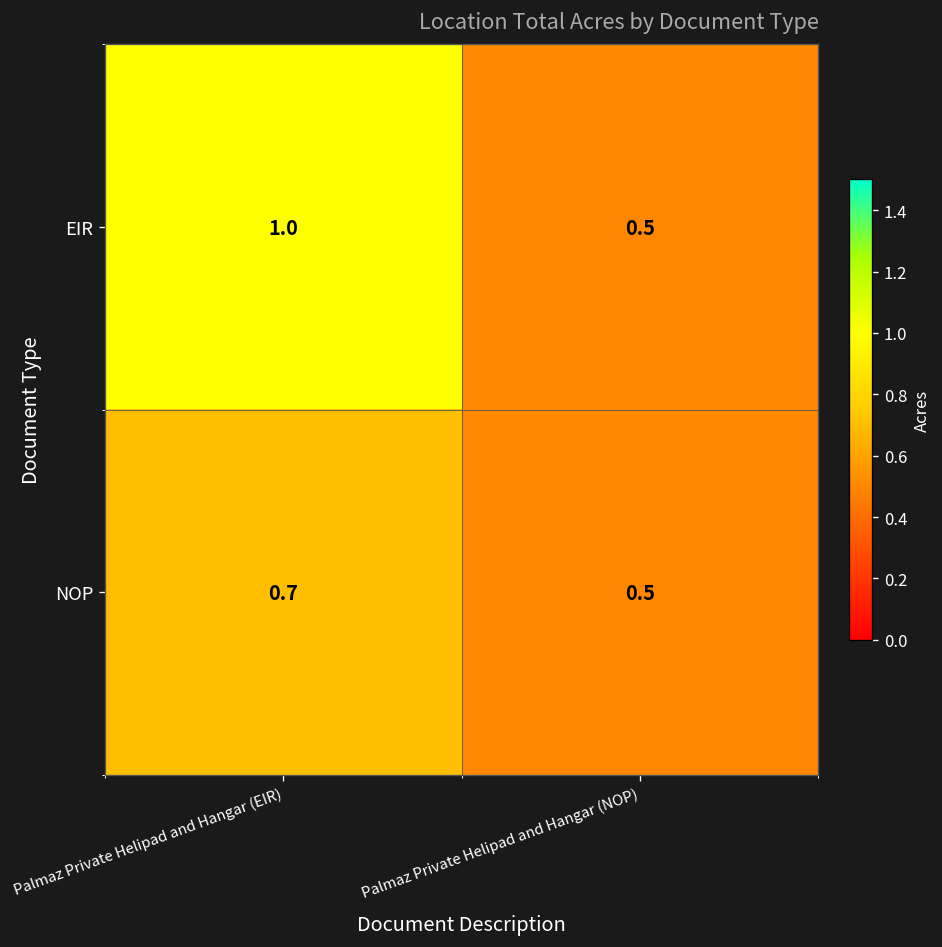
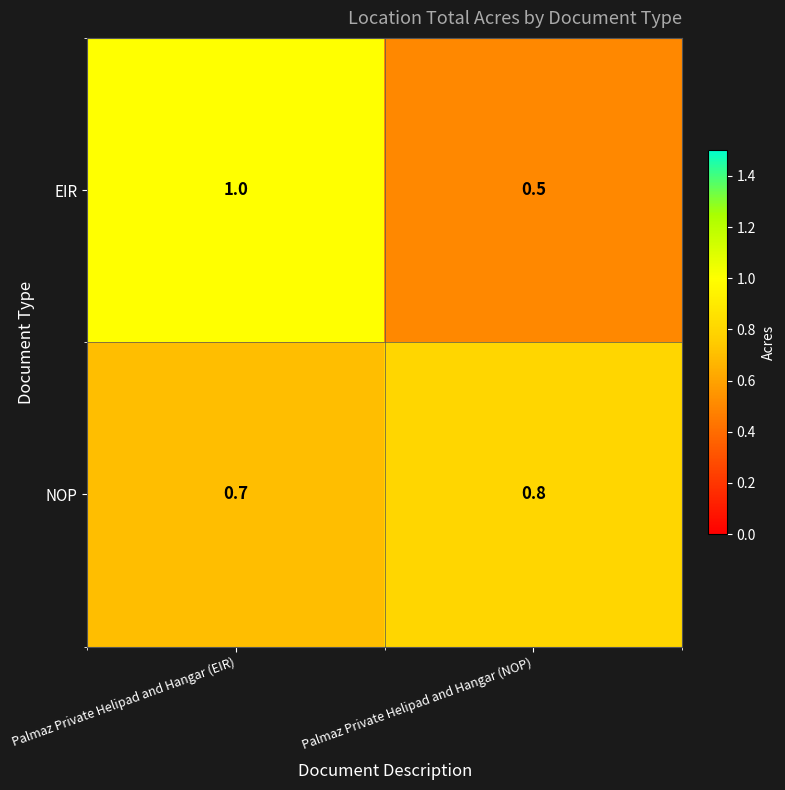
NOP, Palmaz Private Helipad and Hangar (NOP): 0.5 -> 0.8
